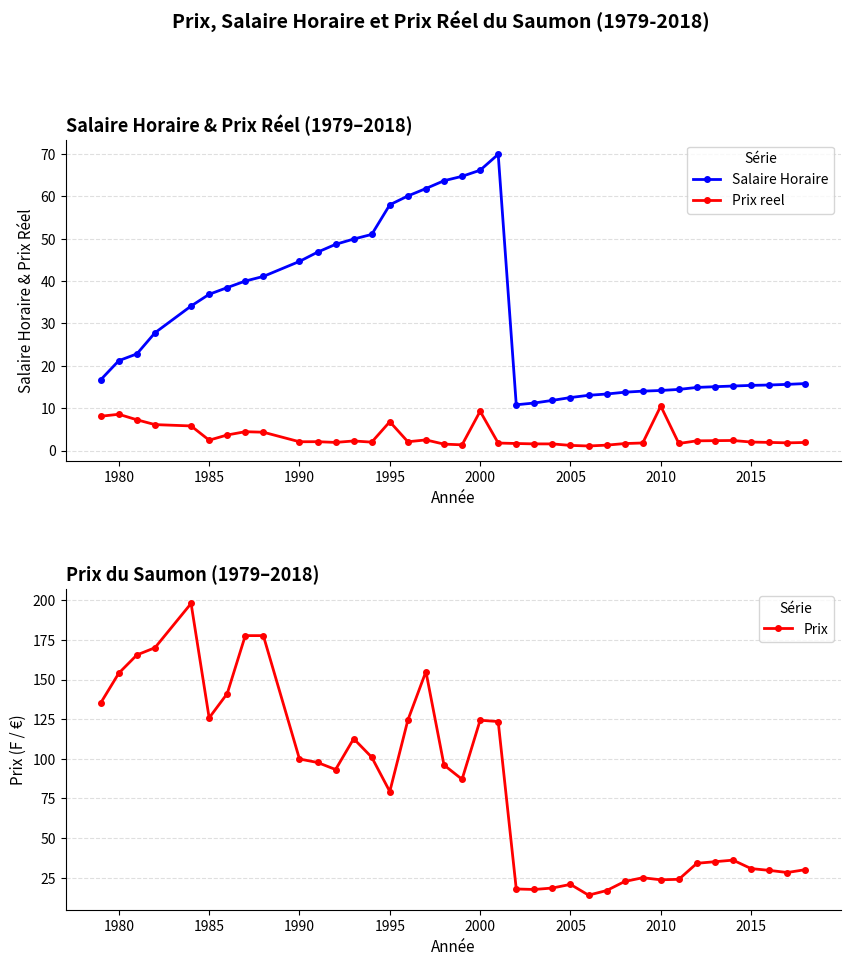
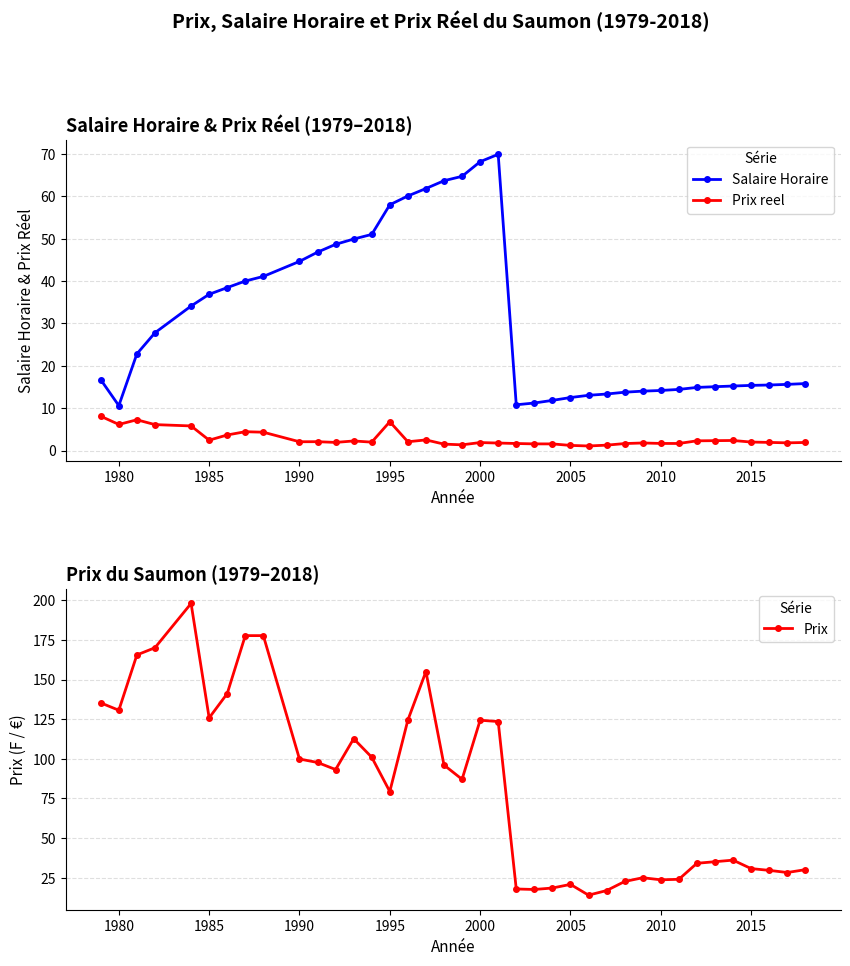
Salaire Horaire & Prix Réel (1979–2018), Salaire Horaire, 1980: 21 -> 11
Salaire Horaire & Prix Réel (1979–2018), Prix reel, 1980: 9 -> 6
Salaire Horaire & Prix Réel (1979–2018), Salaire Horaire, 2000: 66 -> 68
Salaire Horaire & Prix Réel (1979–2018), Prix reel, 2000: 9 -> 2
Salaire Horaire & Prix Réel (1979–2018), Prix reel, 2010: 10 -> 2
Prix du Saumon (1979–2018), 1980: 154 -> 131
